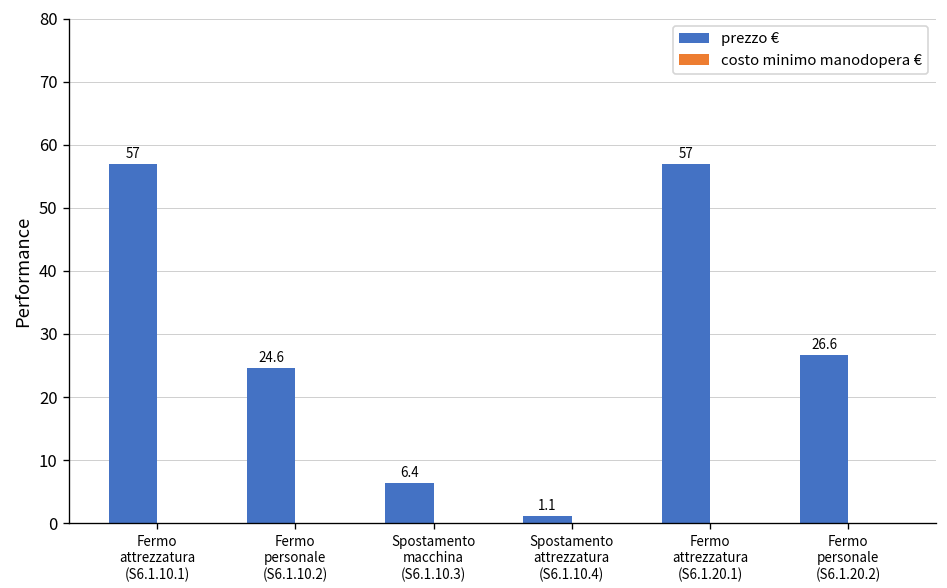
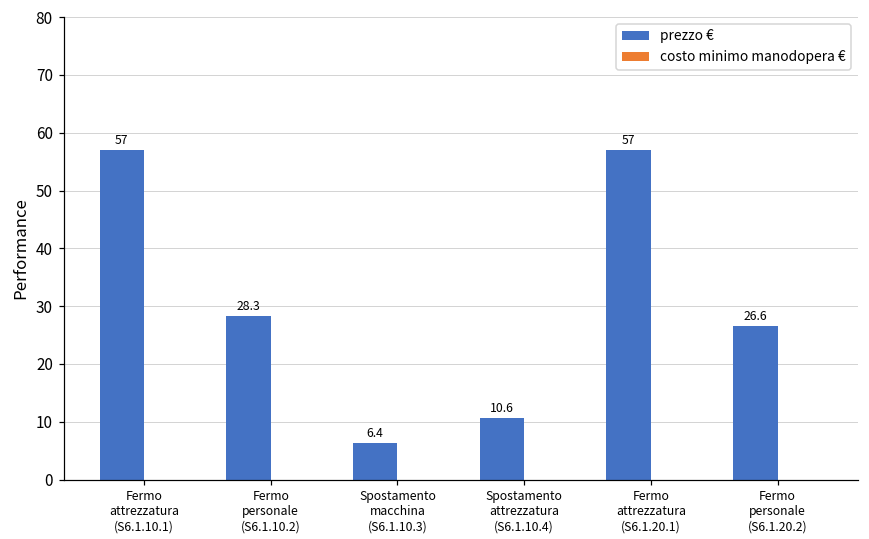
prezzo €, Fermo personale (S6.1.10.2): 24.6 -> 28.3
prezzo €, Spostamento attrezzatura (S6.1.10.4): 1.1 -> 10.6
